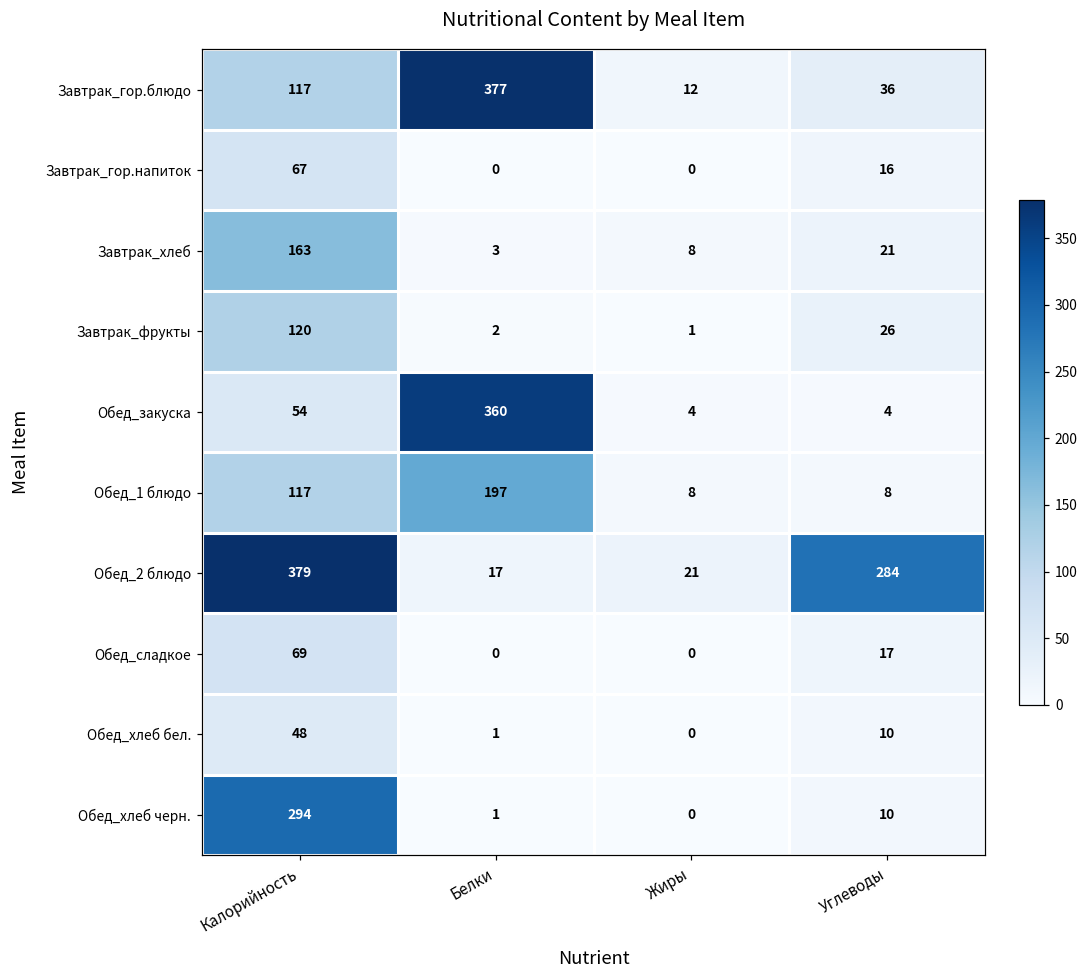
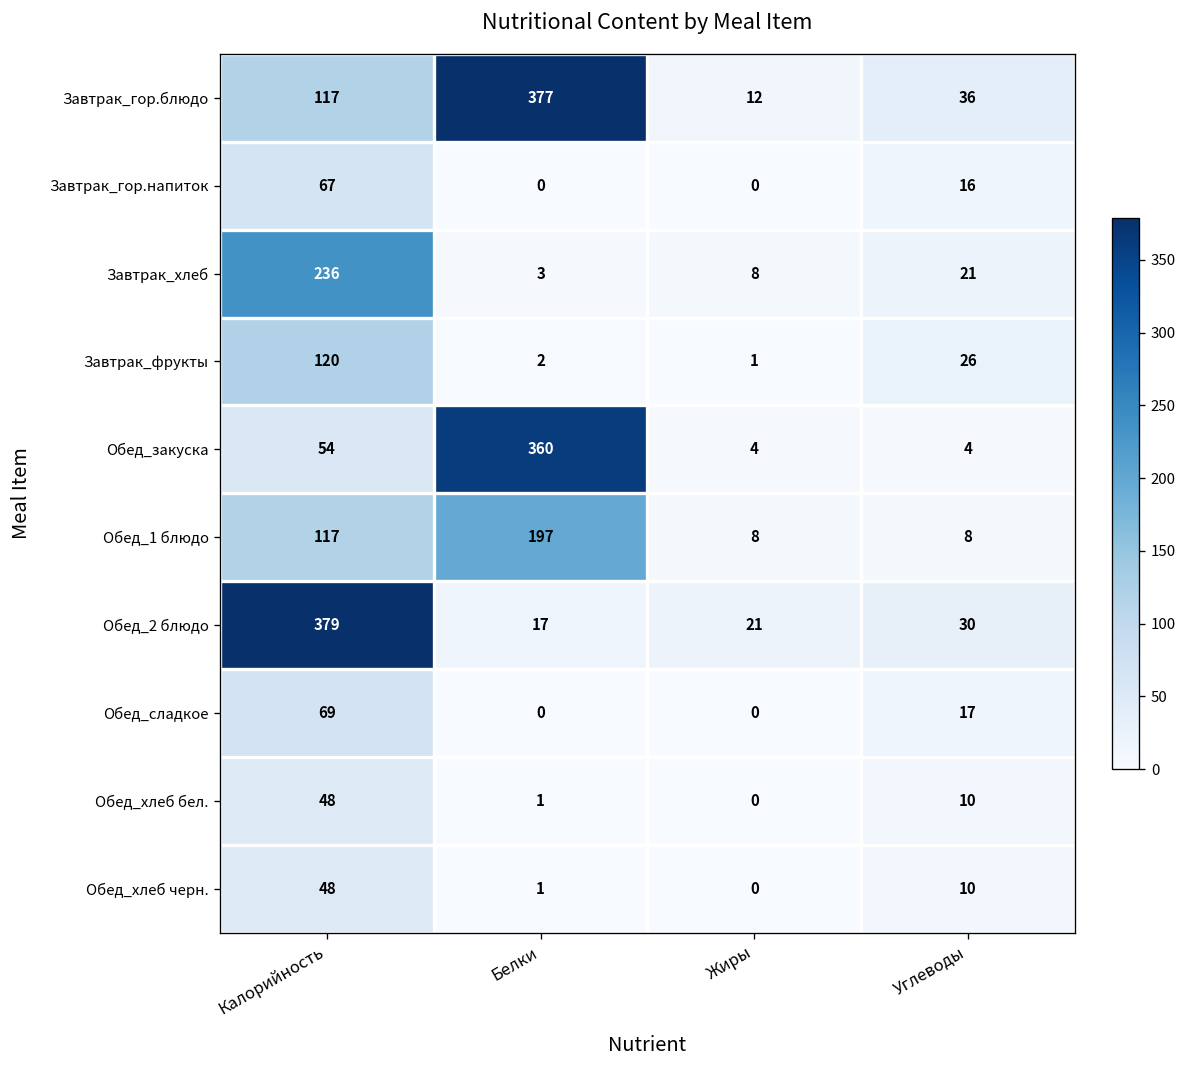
Завтрак_хлеб, Калорийность: 163 -> 236
Обед_2 блюдо, Углеводы: 284 -> 30
Обед_хлеб черн., Калорийность: 294 -> 48
